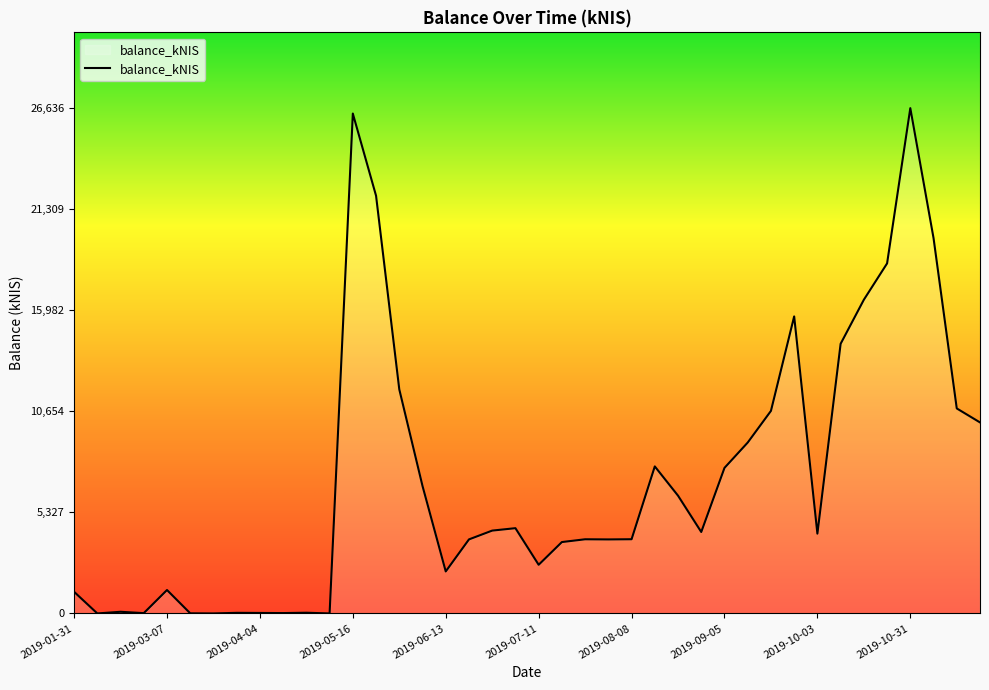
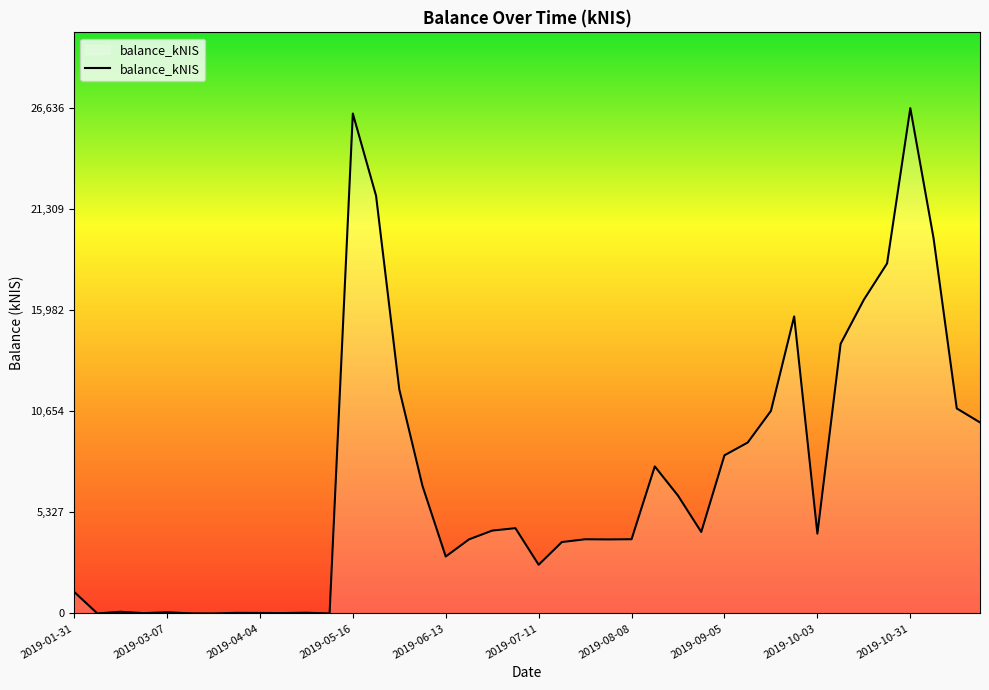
2019-03-07: 1,200 -> 100
2019-06-13: 2,200 -> 3,000
2019-09-05: 7,700 -> 8,300
